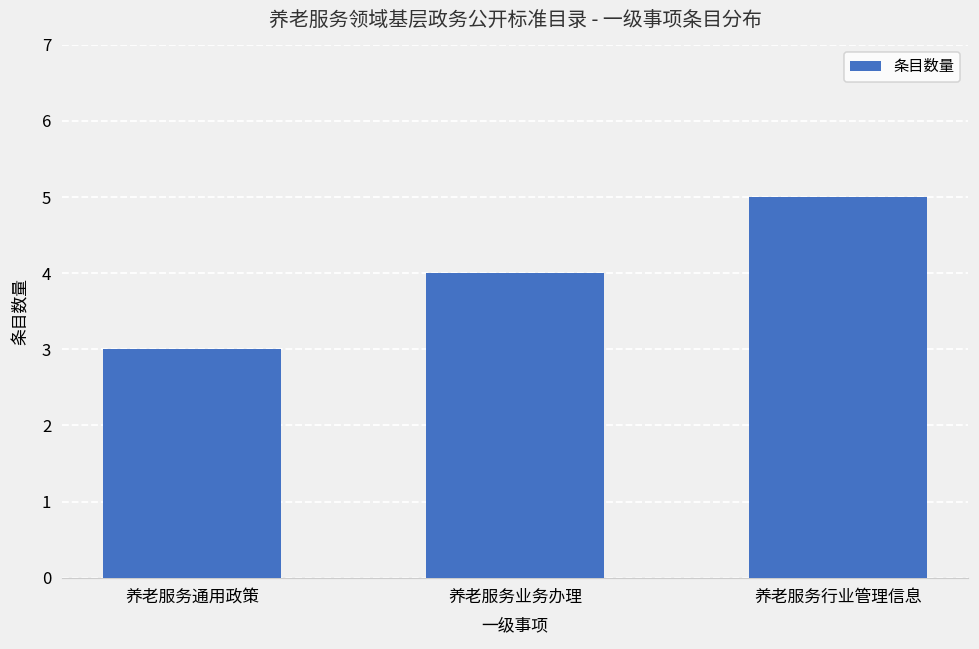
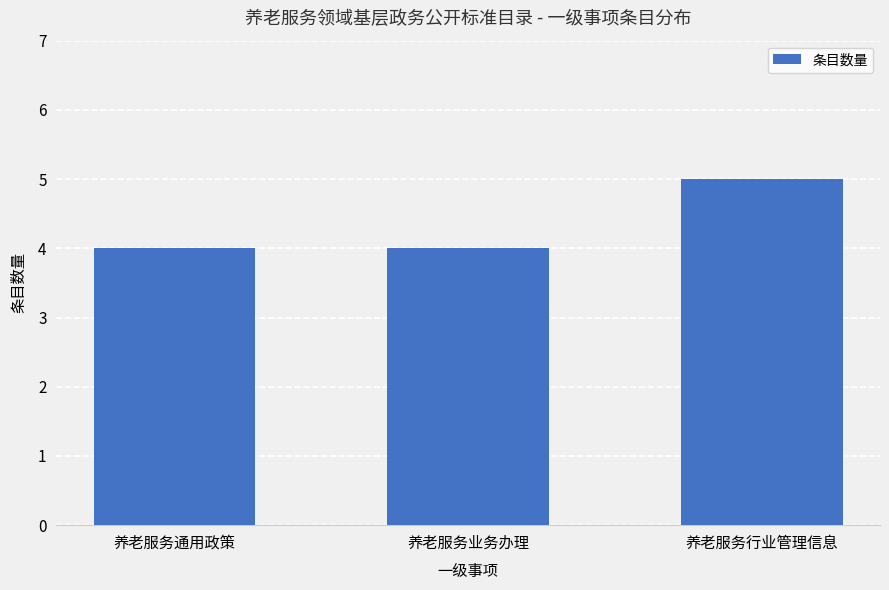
养老服务通用政策: 3 -> 4
